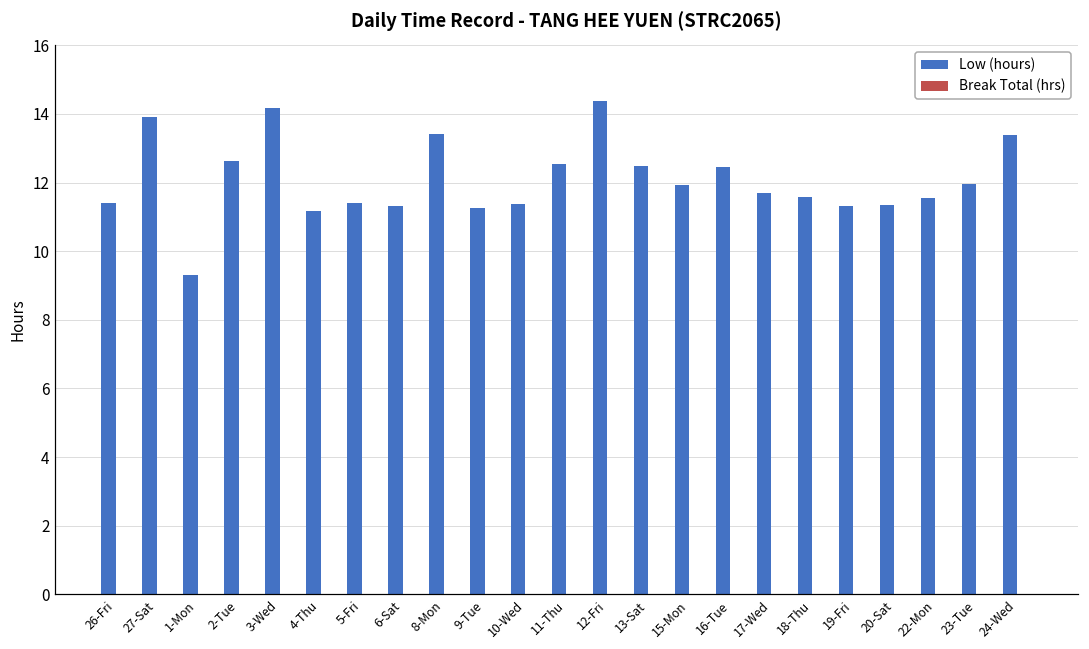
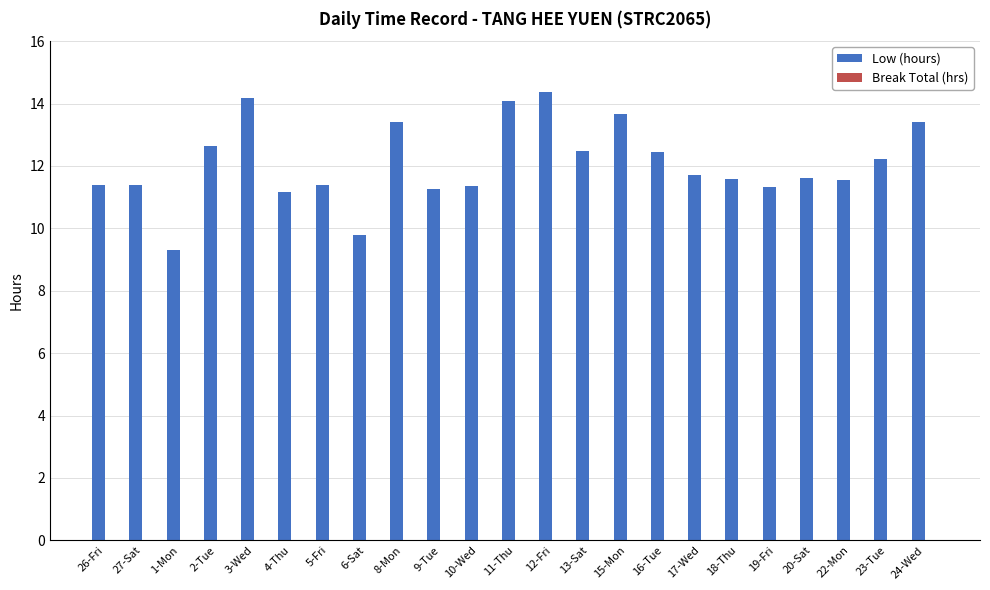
Low (hours), 27-Sat: 13.9 -> 11.4
Low (hours), 6-Sat: 11.3 -> 9.8
Low (hours), 11-Thu: 12.5 -> 14.1
Low (hours), 15-Mon: 11.9 -> 13.7
Low (hours), 20-Sat: 11.4 -> 11.6
Low (hours), 23-Tue: 12.0 -> 12.2
